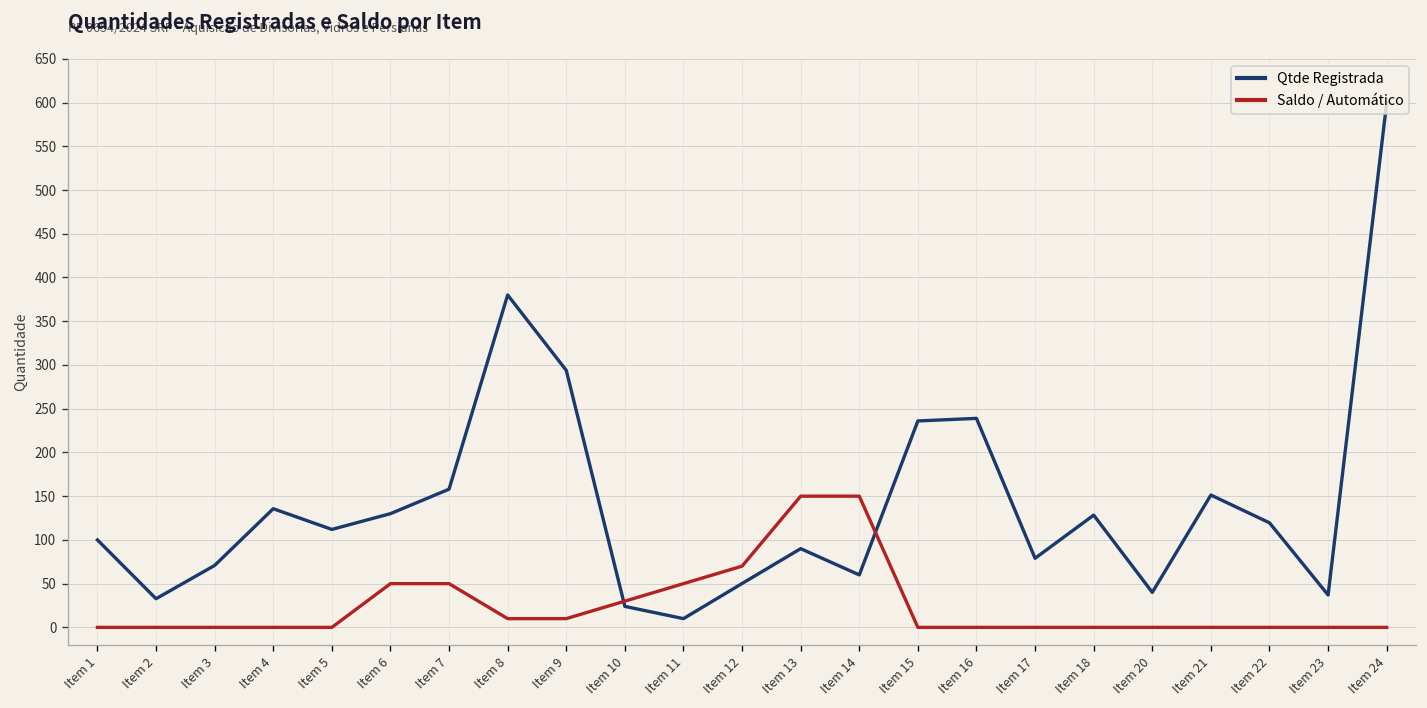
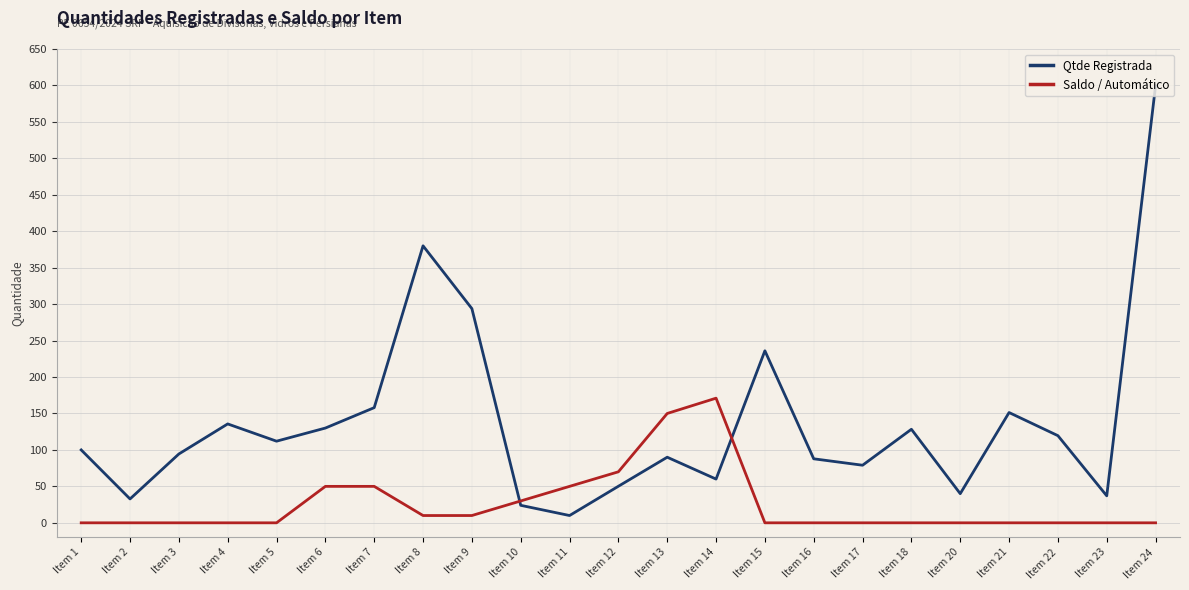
Qtde Registrada, Item 3: 70 -> 90
Saldo / Automático, Item 14: 150 -> 170
Qtde Registrada, Item 16: 240 -> 90
